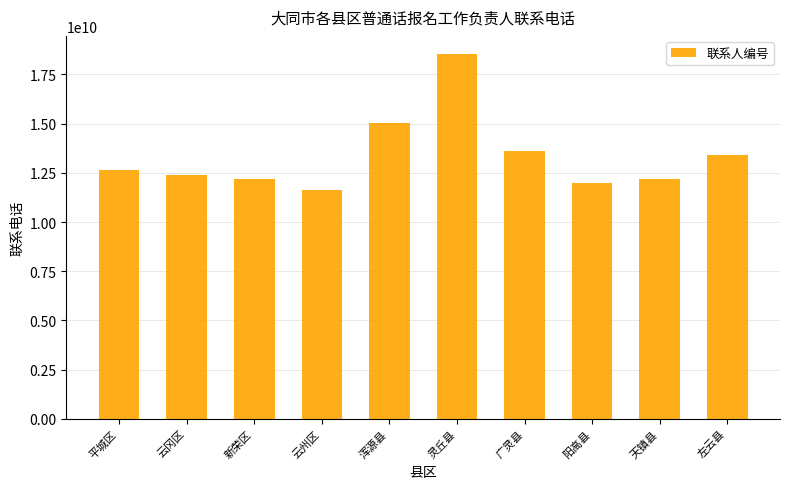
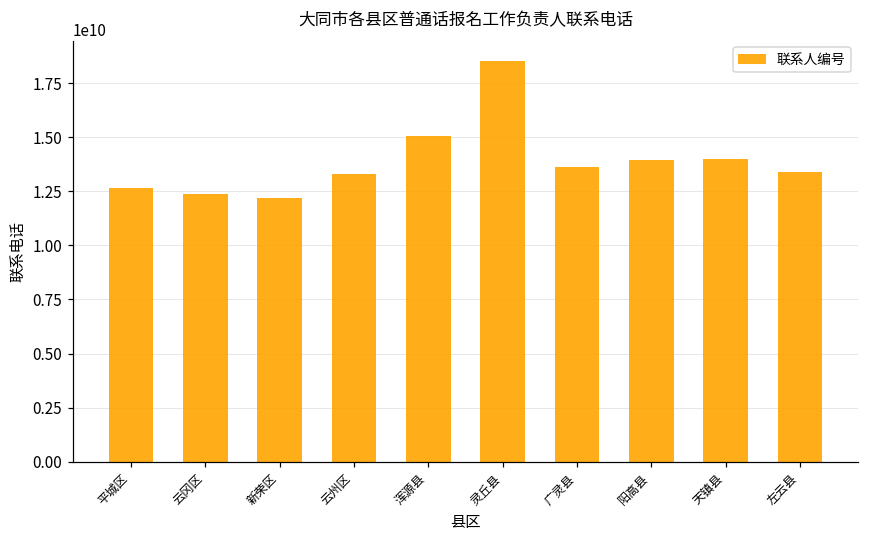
云州区: 11600000000 -> 13300000000
阳高县: 12000000000 -> 13900000000
天镇县: 12200000000 -> 14000000000
